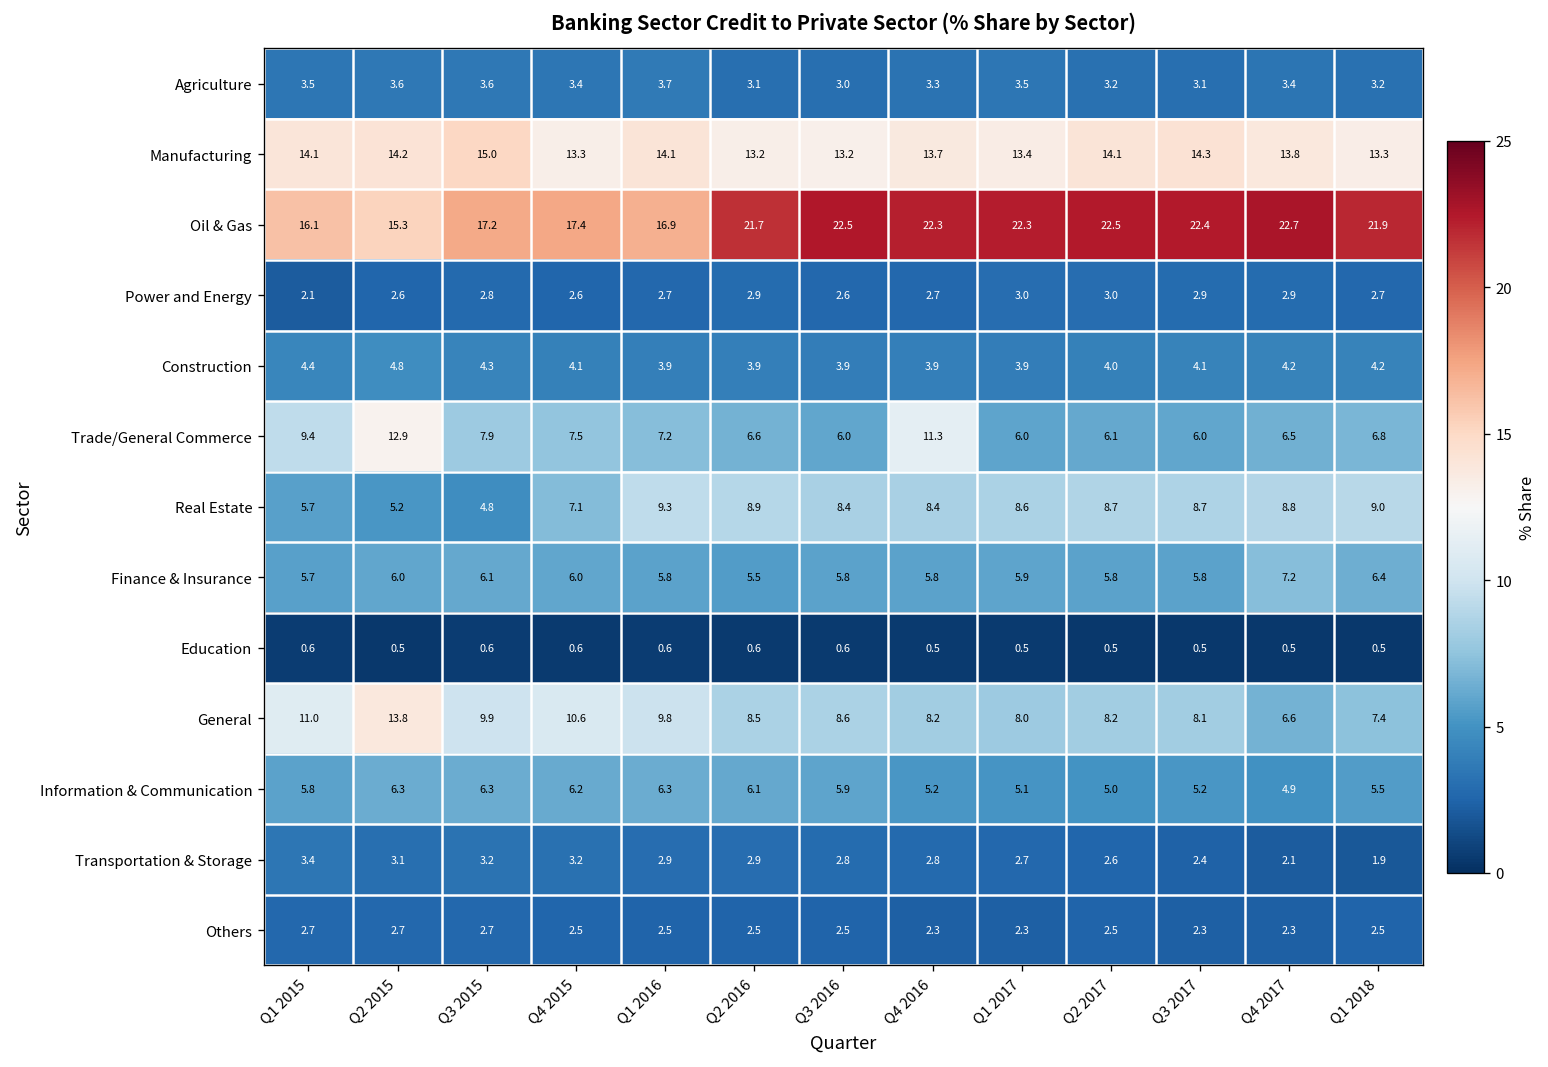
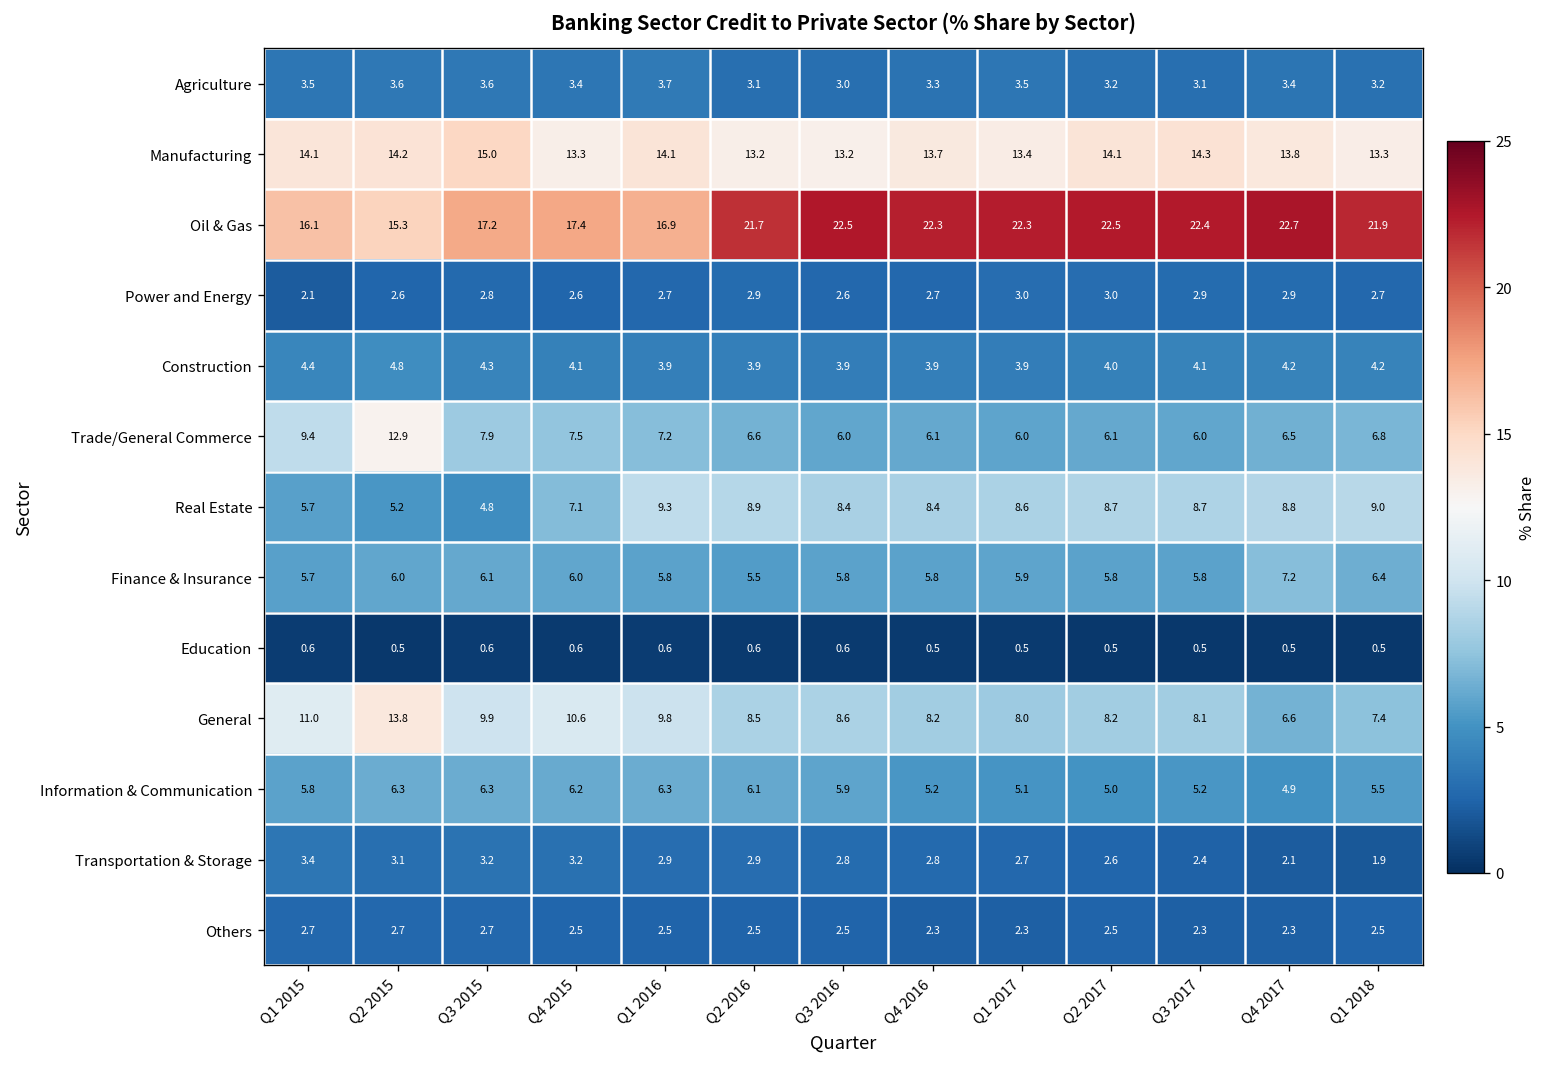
Trade/General Commerce, Q4 2016: 11.3 -> 6.1
